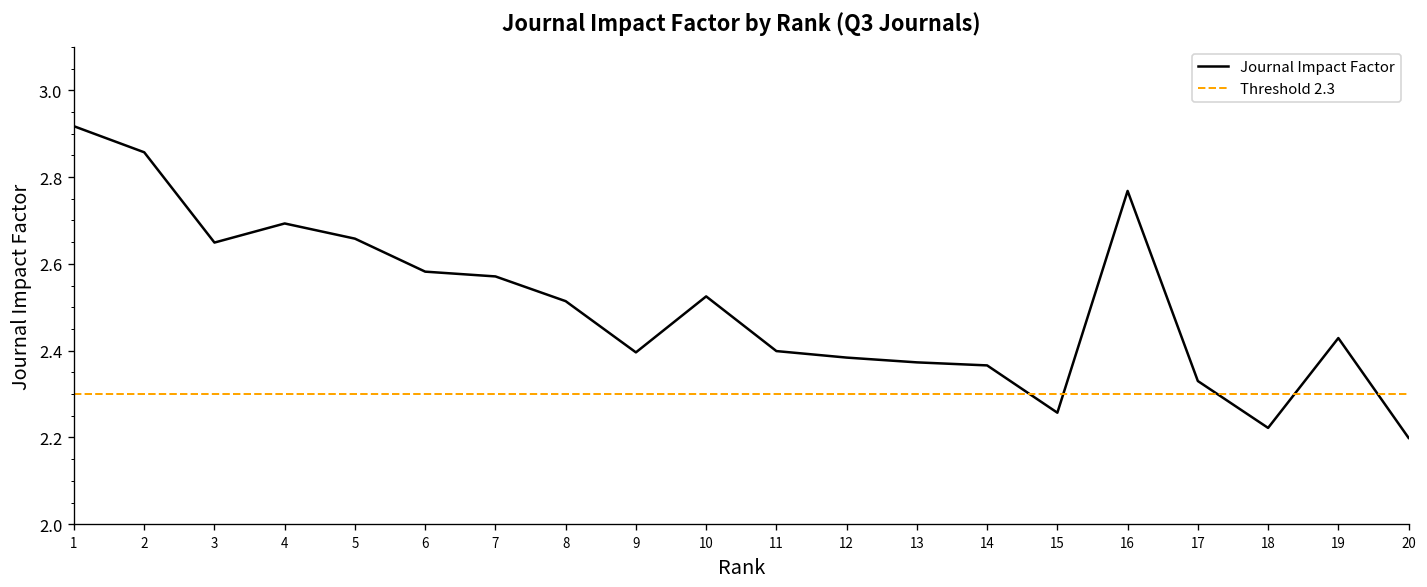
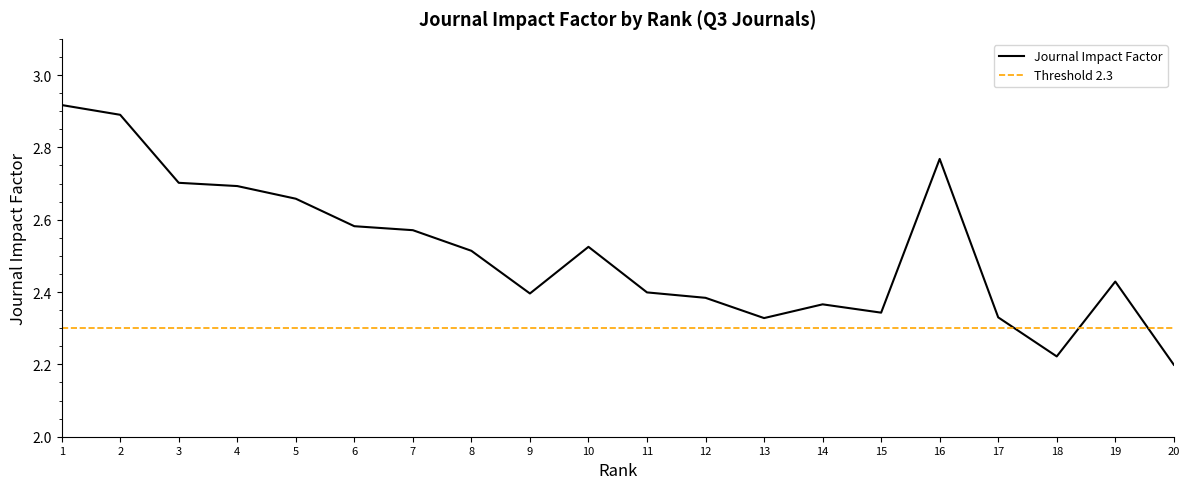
2: 2.86 -> 2.89
3: 2.65 -> 2.70
13: 2.37 -> 2.33
15: 2.26 -> 2.34
